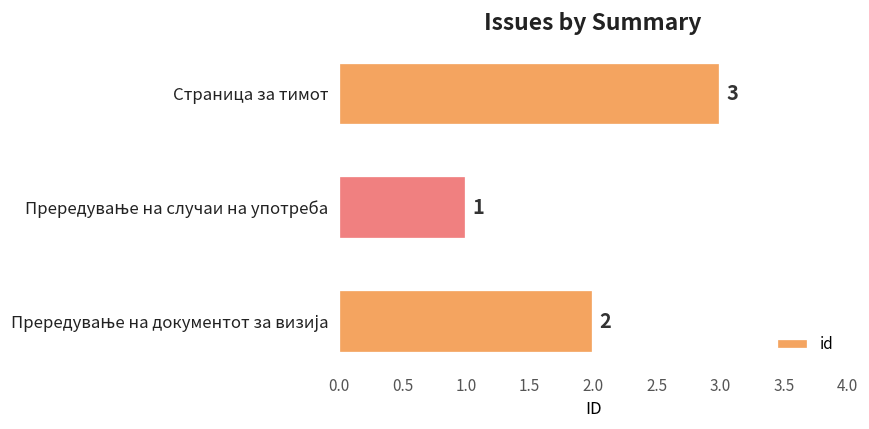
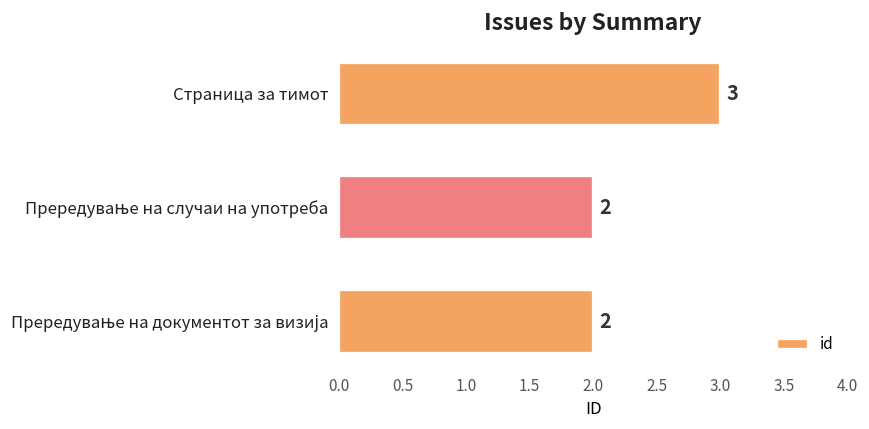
Прередување на случаи на употреба: 1 -> 2
